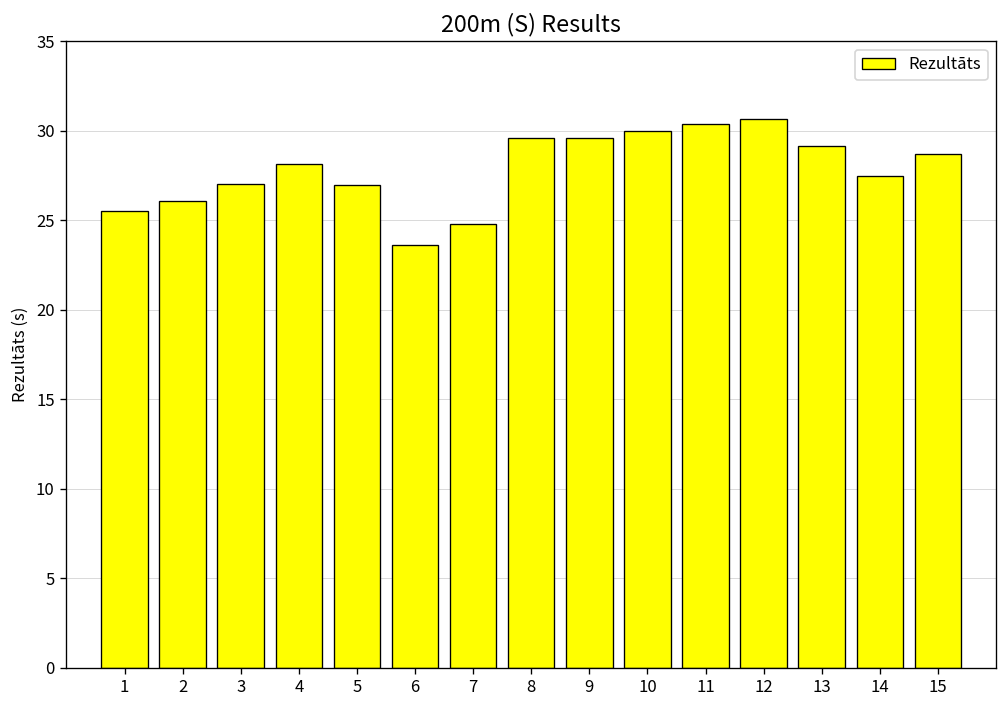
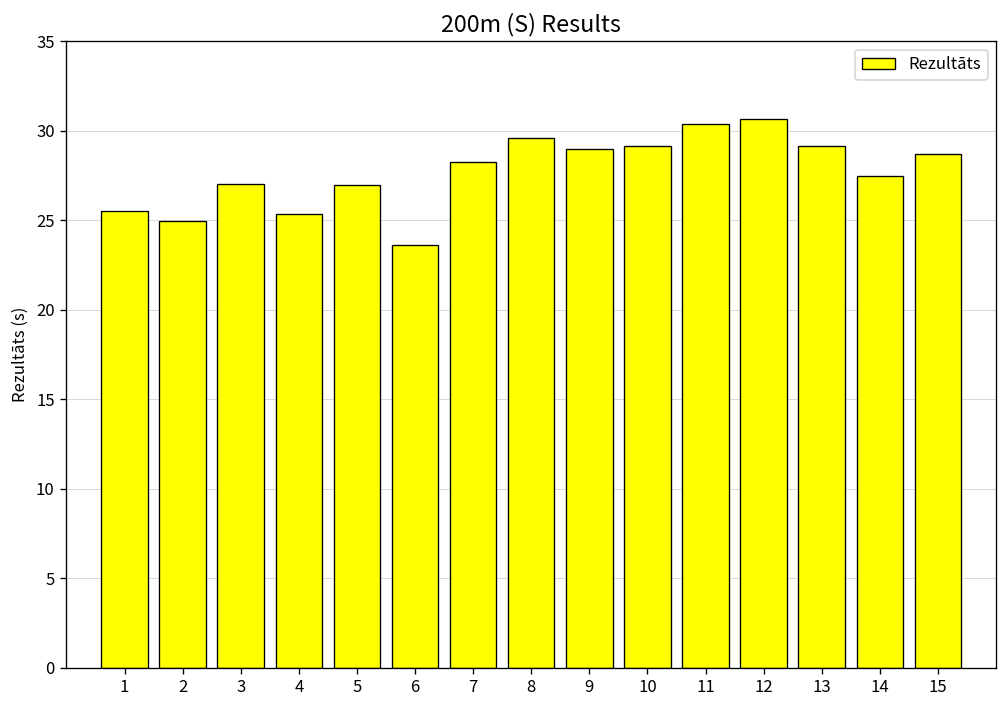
2: 26.1 -> 24.9
4: 28.1 -> 25.4
7: 24.8 -> 28.3
9: 29.6 -> 29.0
10: 30.0 -> 29.1
